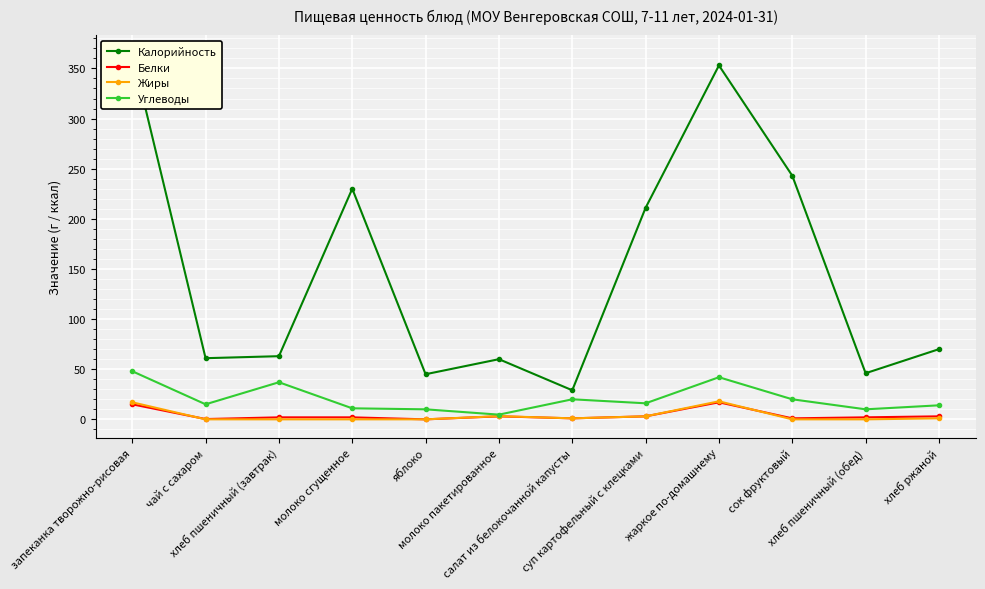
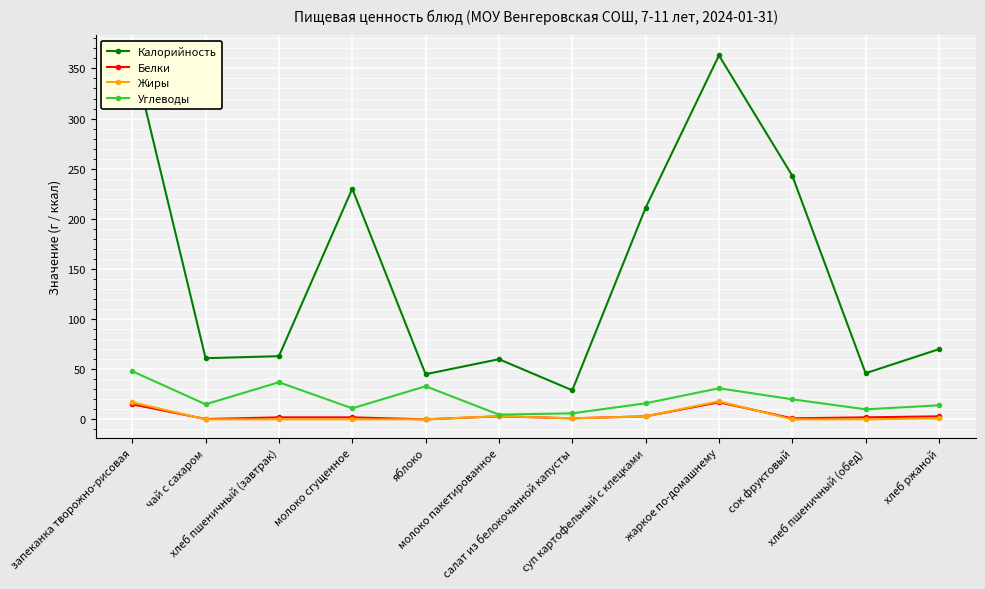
Углеводы, яблоко: 10 -> 33
Углеводы, салат из белокочанной капусты: 20 -> 6
Калорийность, жаркое по-домашнему: 353 -> 363
Углеводы, жаркое по-домашнему: 42 -> 31
